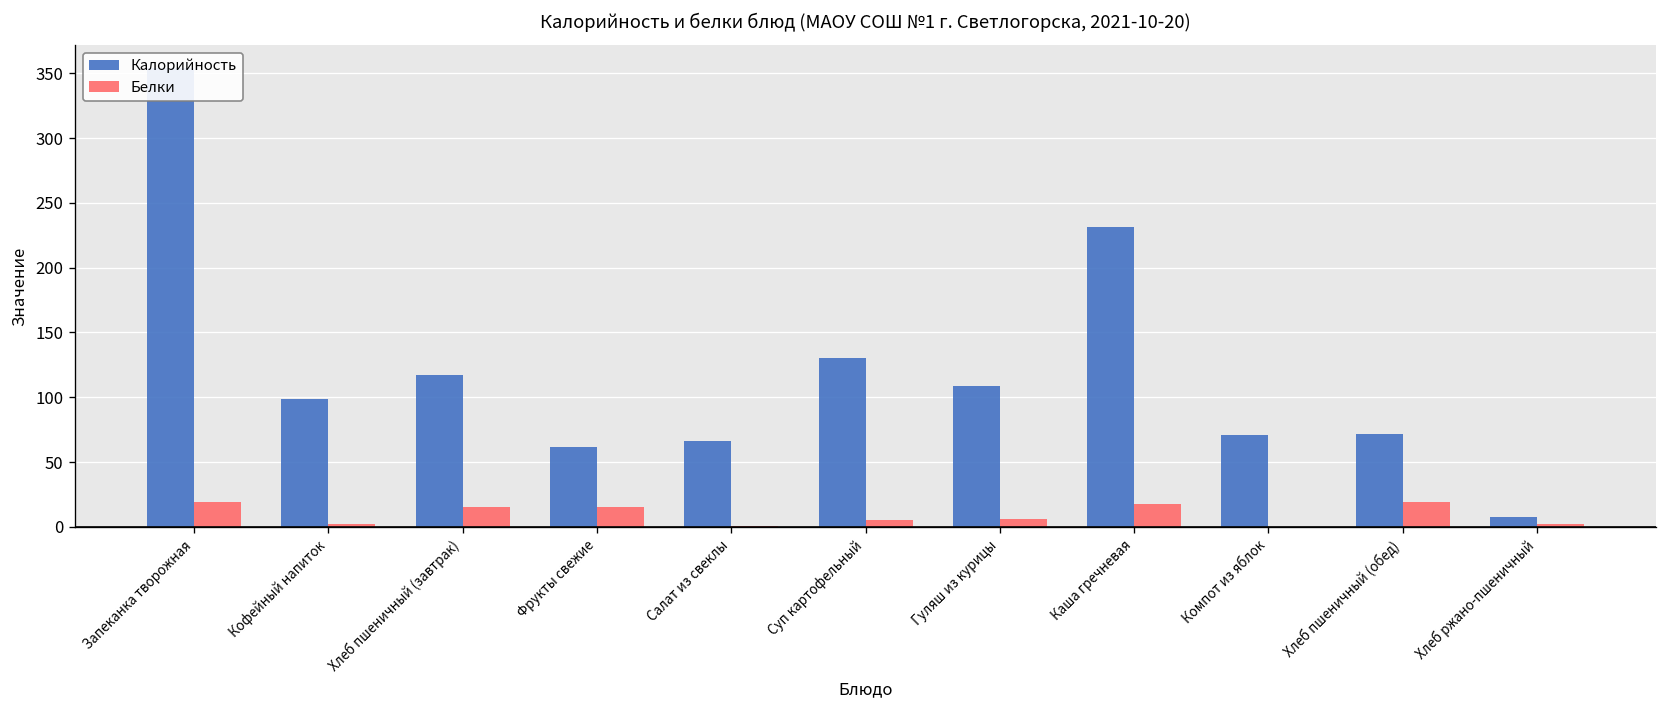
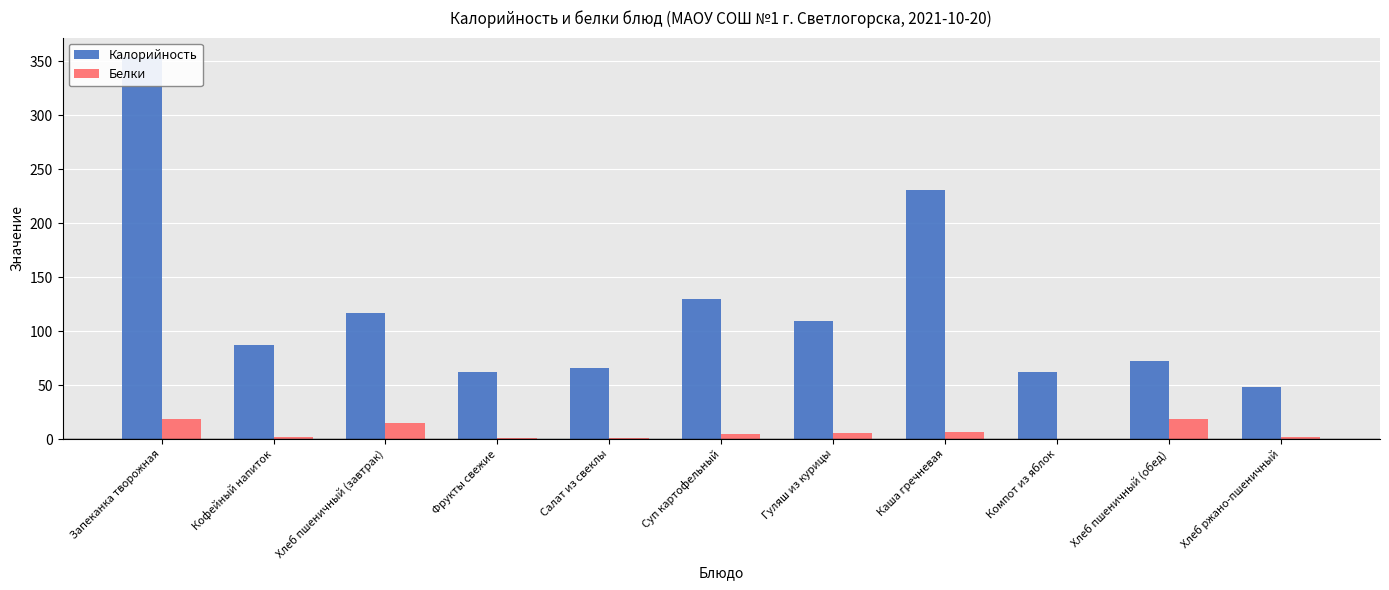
Калорийность, Кофейный напиток: 99 -> 87
Белки, Фрукты свежие: 15 -> 1
Белки, Каша гречневая: 18 -> 7
Калорийность, Компот из яблок: 71 -> 62
Калорийность, Хлеб ржано-пшеничный: 8 -> 48
